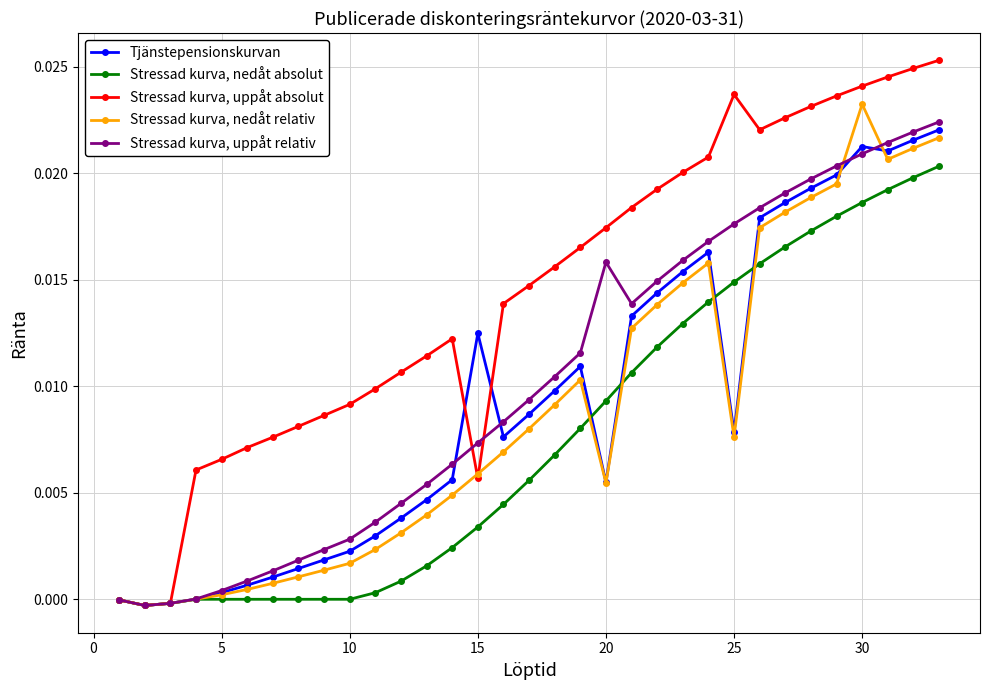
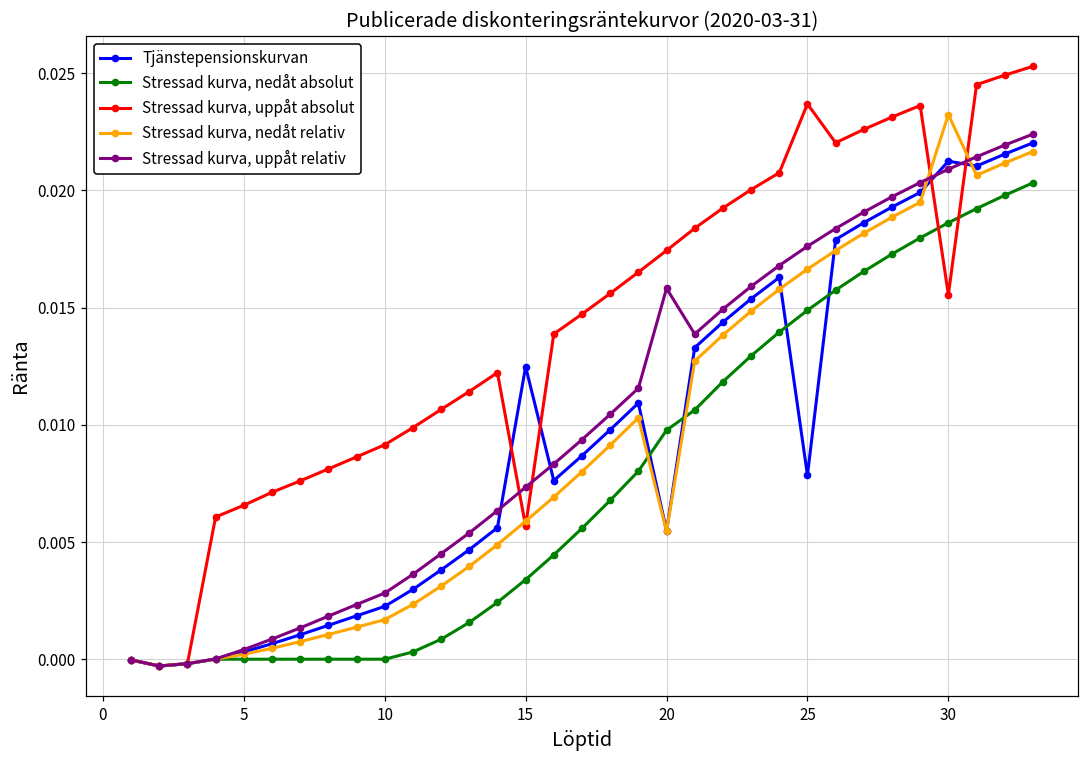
Stressad kurva, nedåt absolut, 20: 0.0093 -> 0.0098
Stressad kurva, nedåt relativ, 25: 0.0076 -> 0.0166
Stressad kurva, uppåt absolut, 30: 0.0241 -> 0.0156
